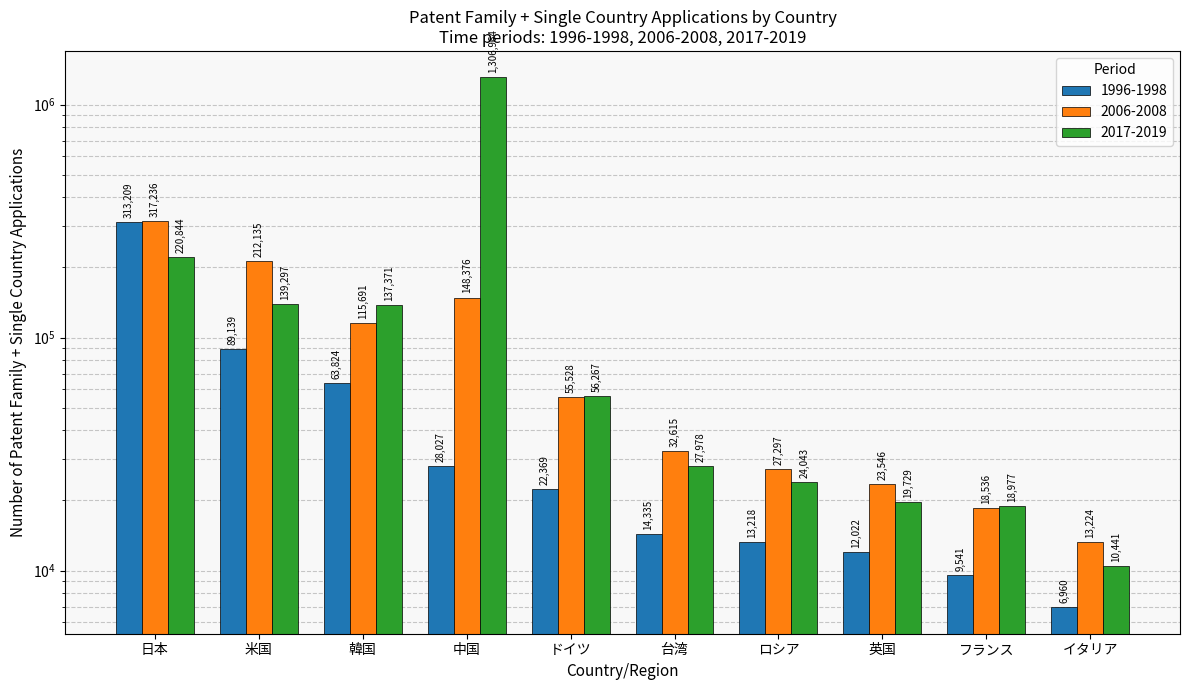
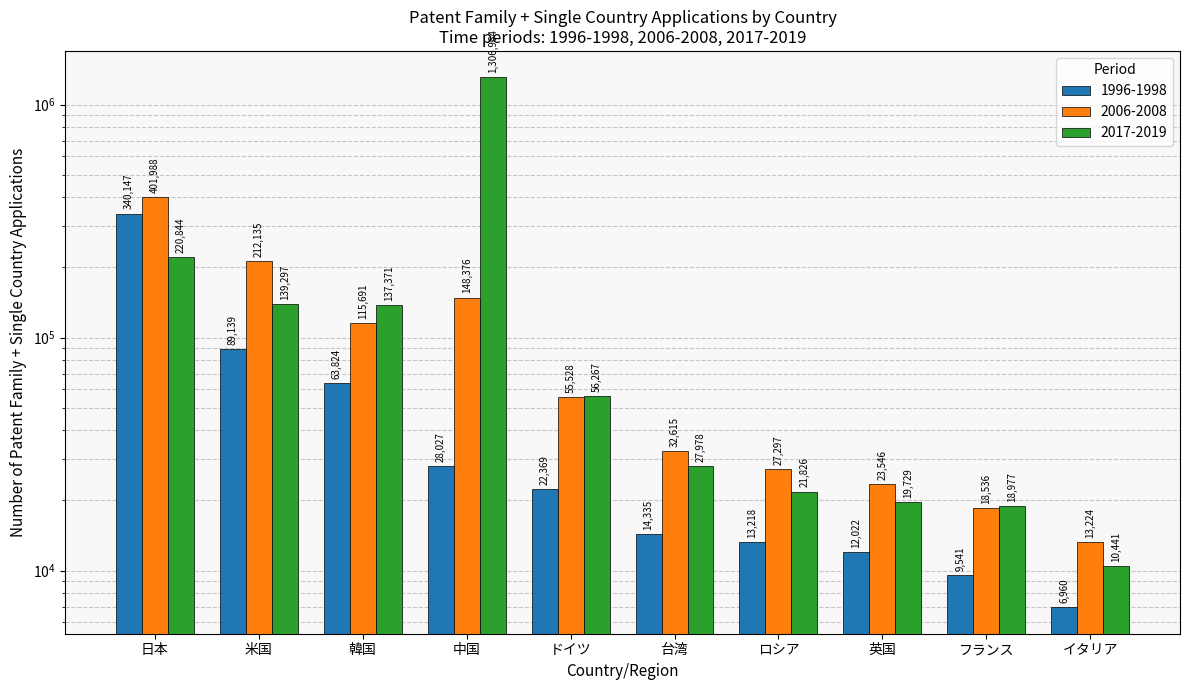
1996-1998, 日本: 313,209 -> 340,147
2006-2008, 日本: 317,236 -> 401,988
2017-2019, ロシア: 24,043 -> 21,826
